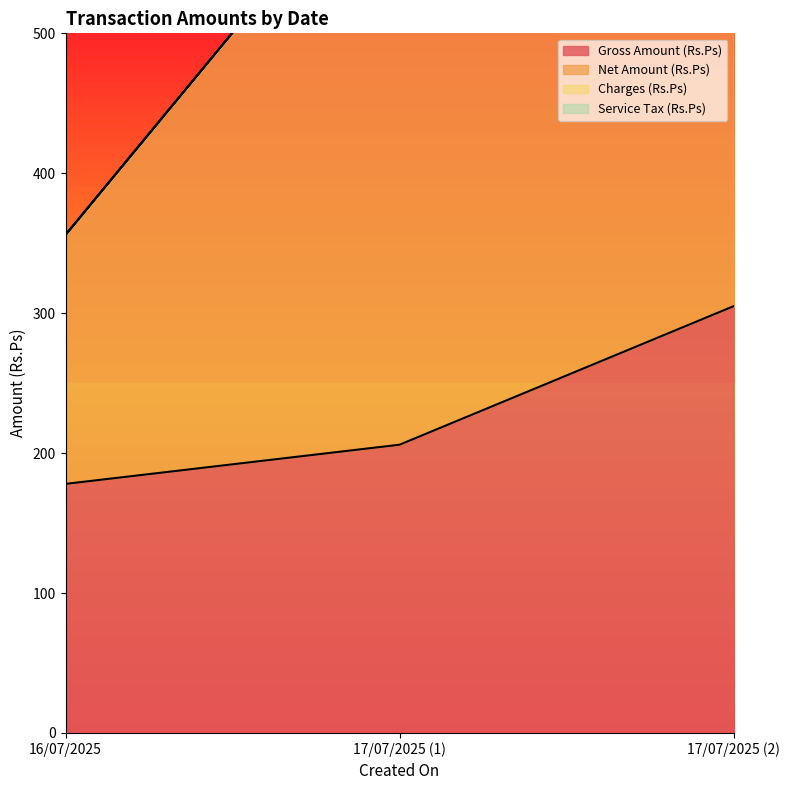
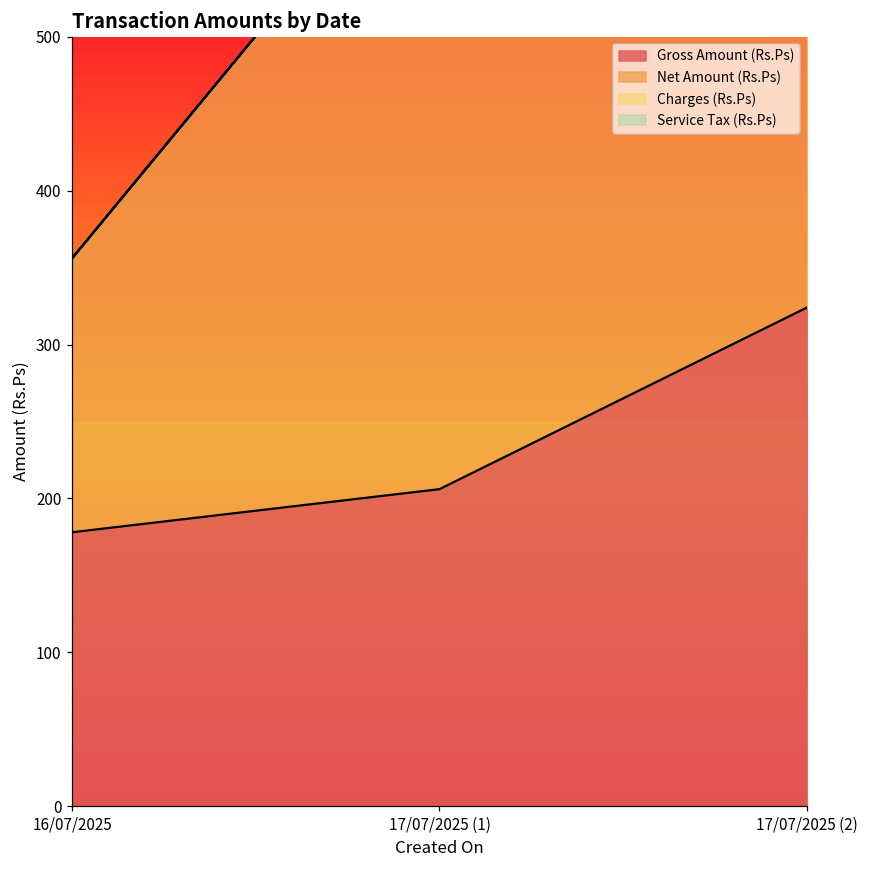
Gross Amount (Rs.Ps), 17/07/2025 (2): 305 -> 324
